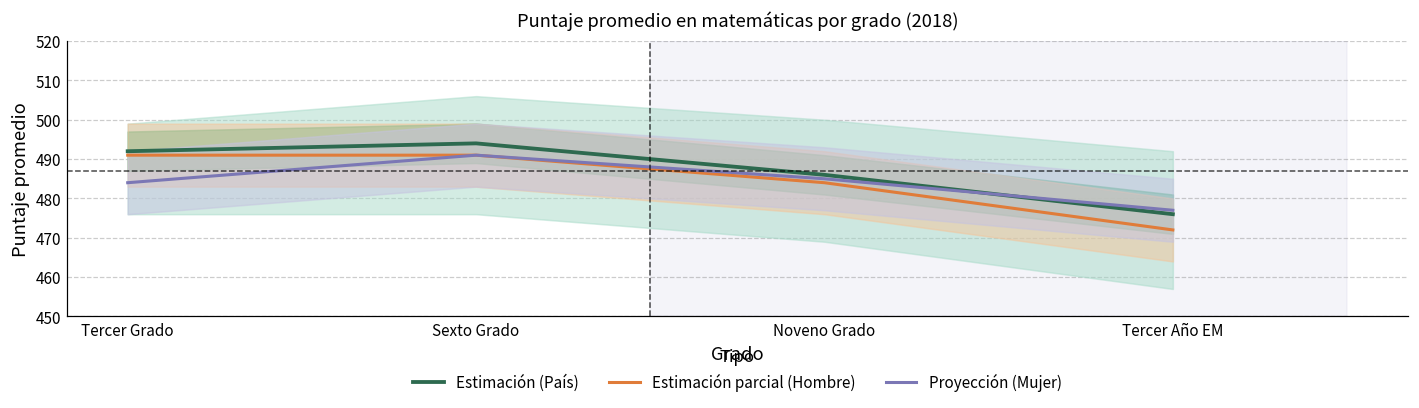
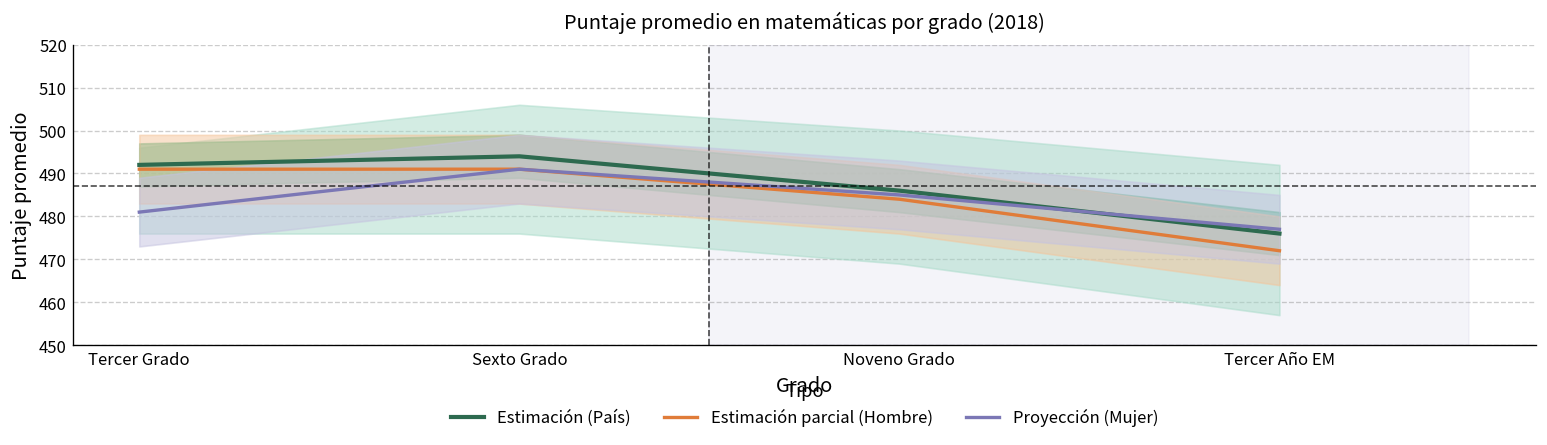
Proyección (Mujer), Tercer Grado: 484 -> 481
